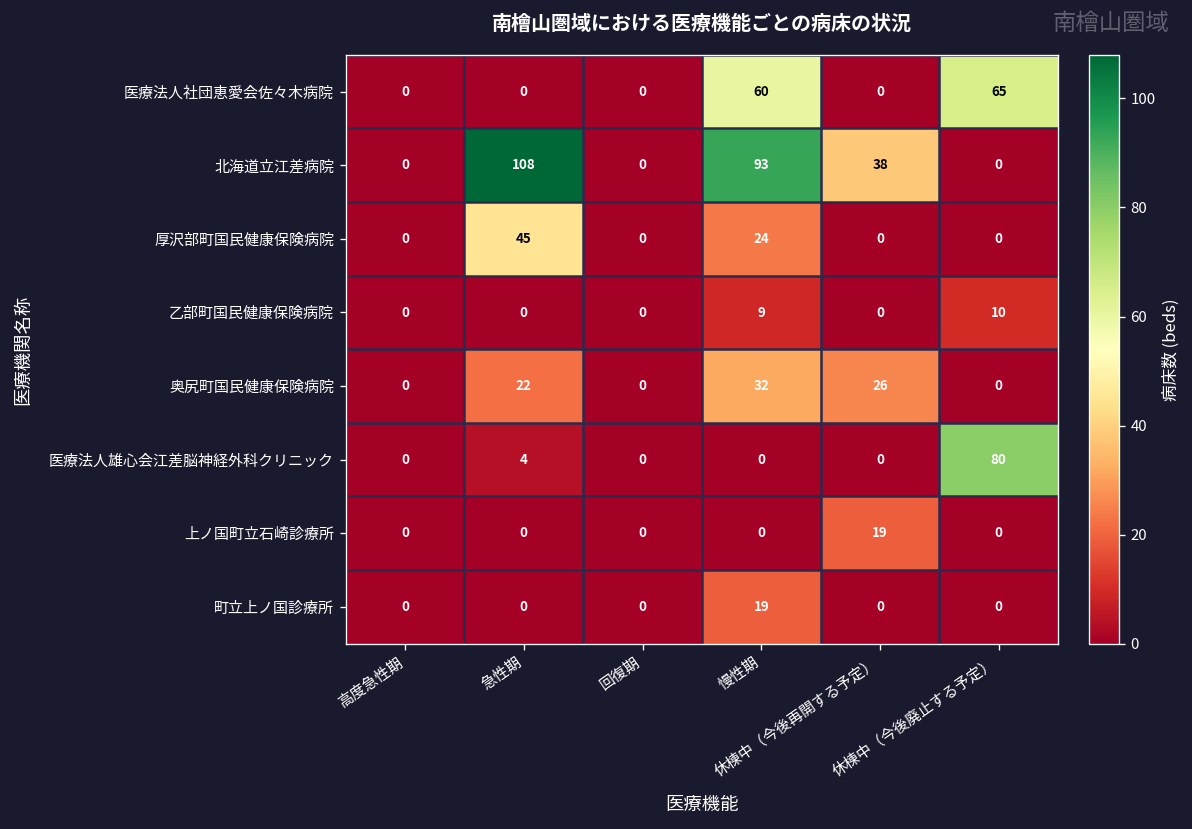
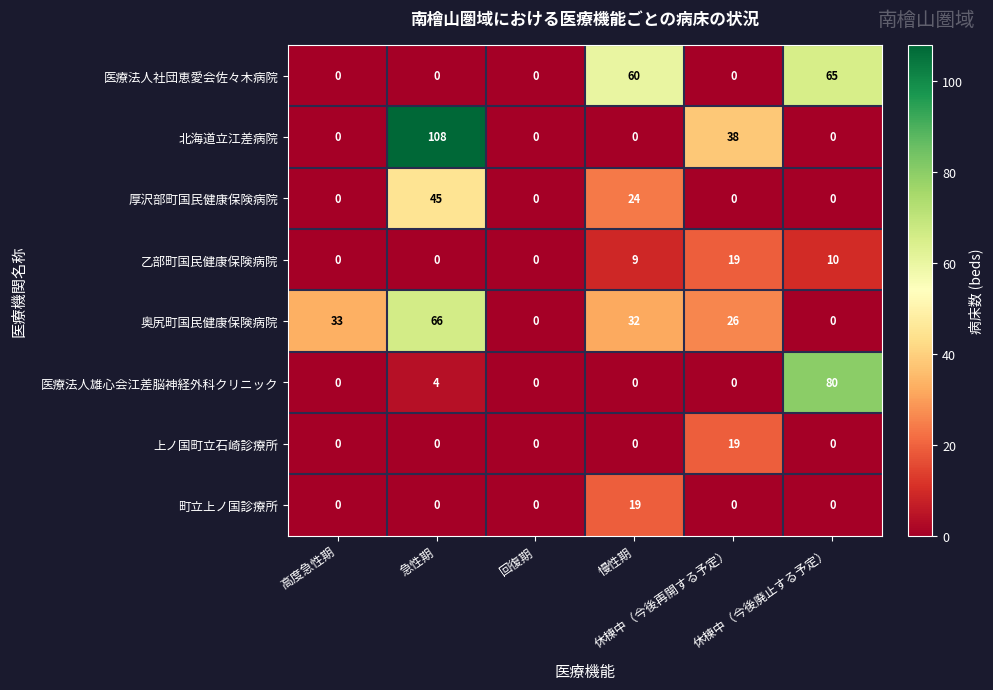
北海道立江差病院, 慢性期: 93 -> 0
乙部町国民健康保険病院, 休棟中（今後再開する予定）: 0 -> 19
奥尻町国民健康保険病院, 高度急性期: 0 -> 33
奥尻町国民健康保険病院, 急性期: 22 -> 66
